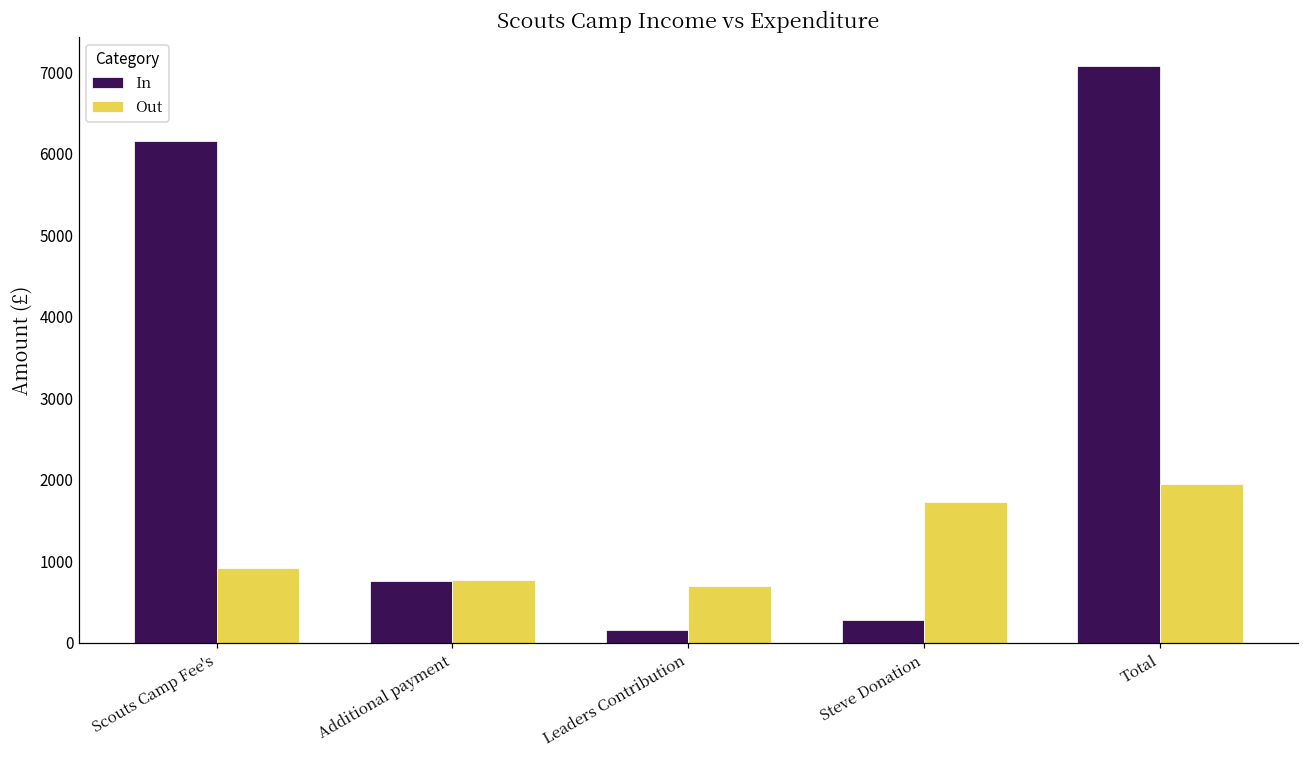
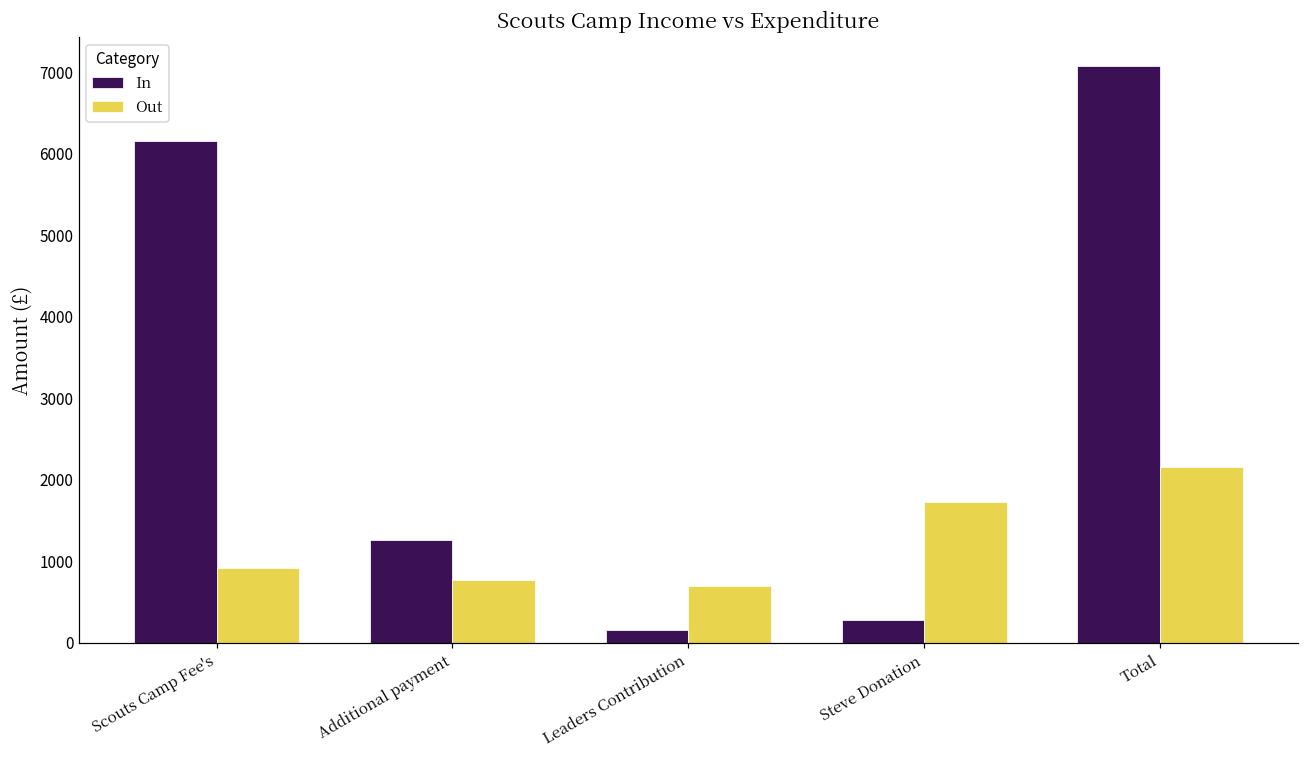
In, Additional payment: 800 -> 1300
Out, Total: 1900 -> 2200
